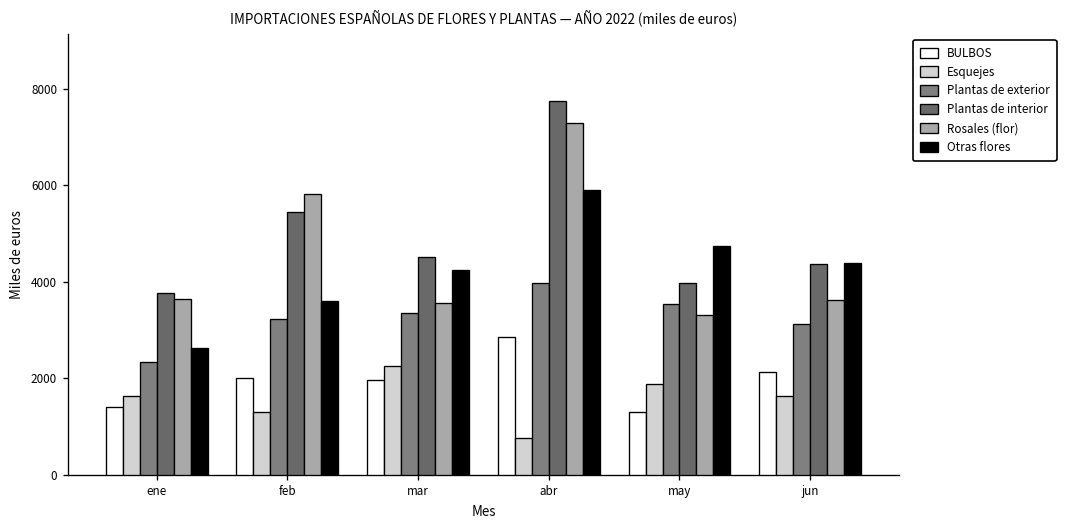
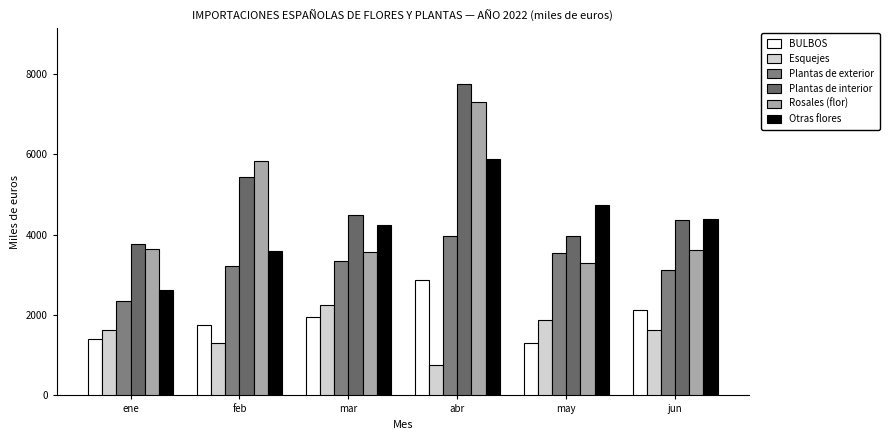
BULBOS, feb: 2000 -> 1800
